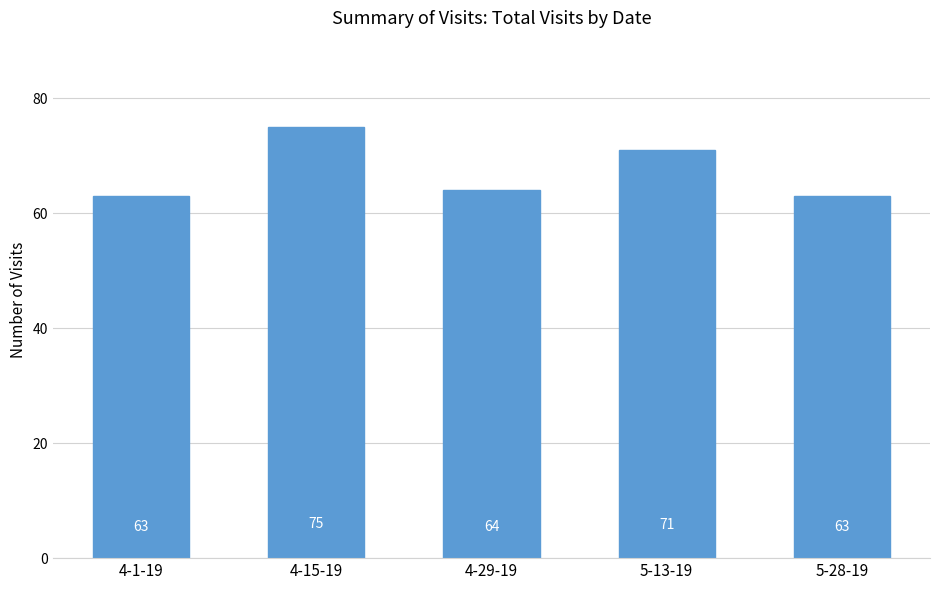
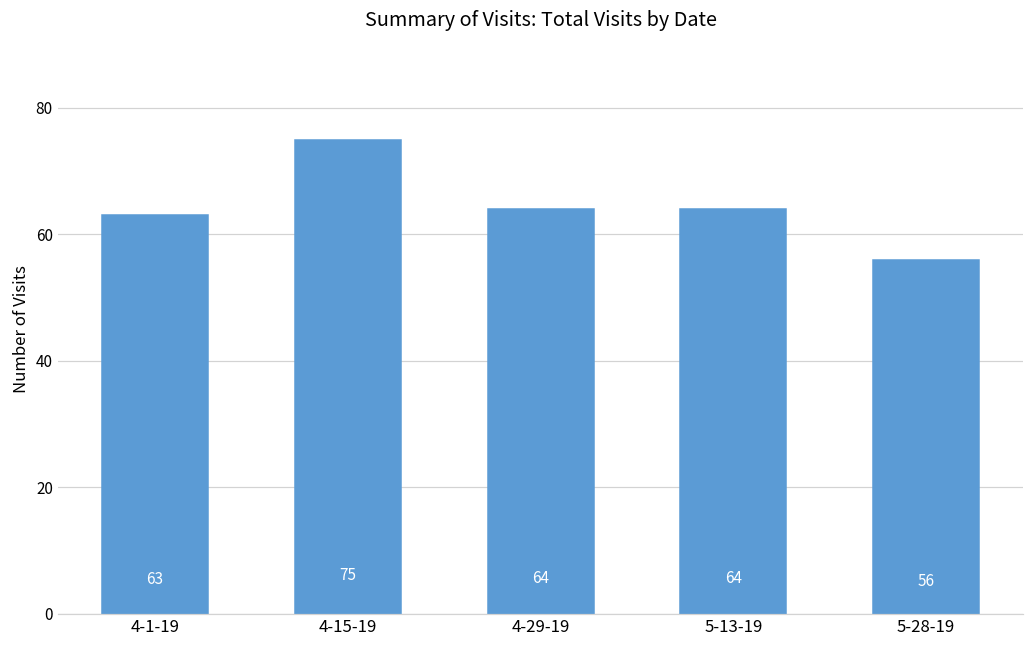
5-13-19: 71 -> 64
5-28-19: 63 -> 56
